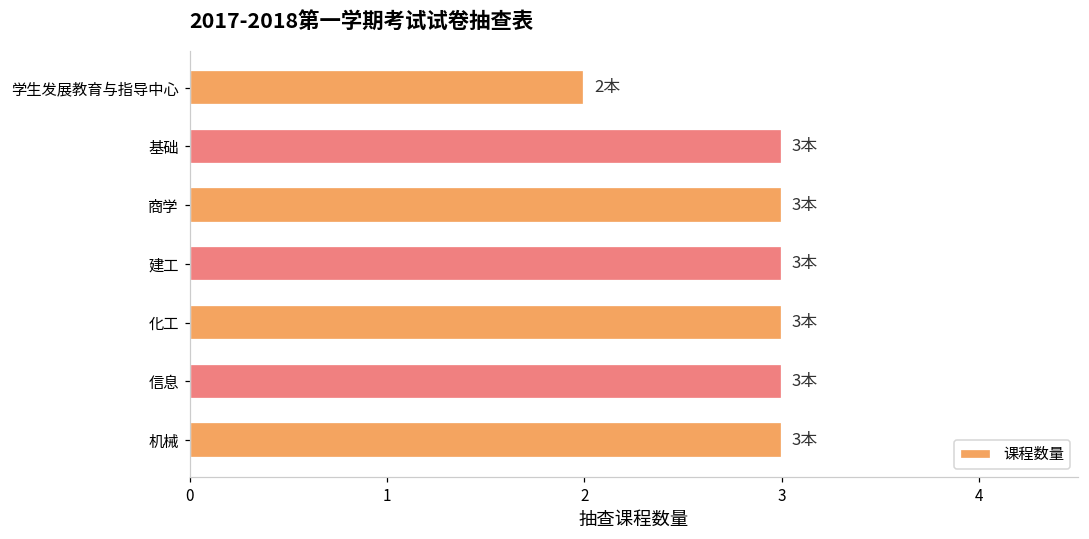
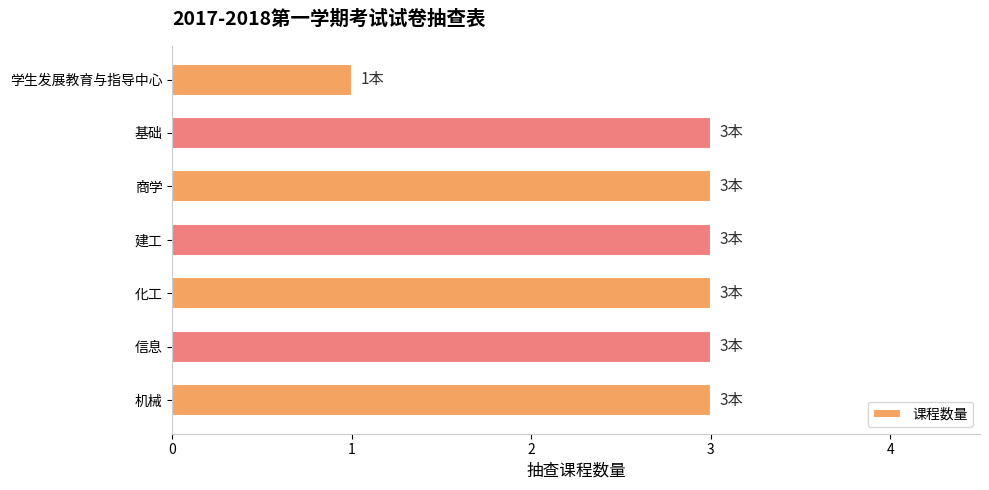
学生发展教育与指导中心: 2本 -> 1本
